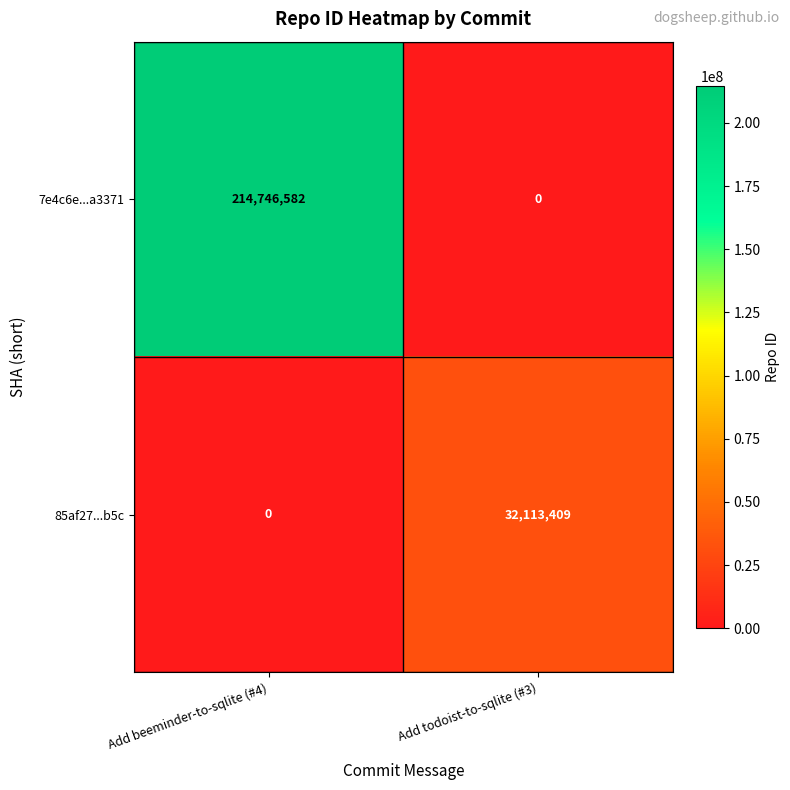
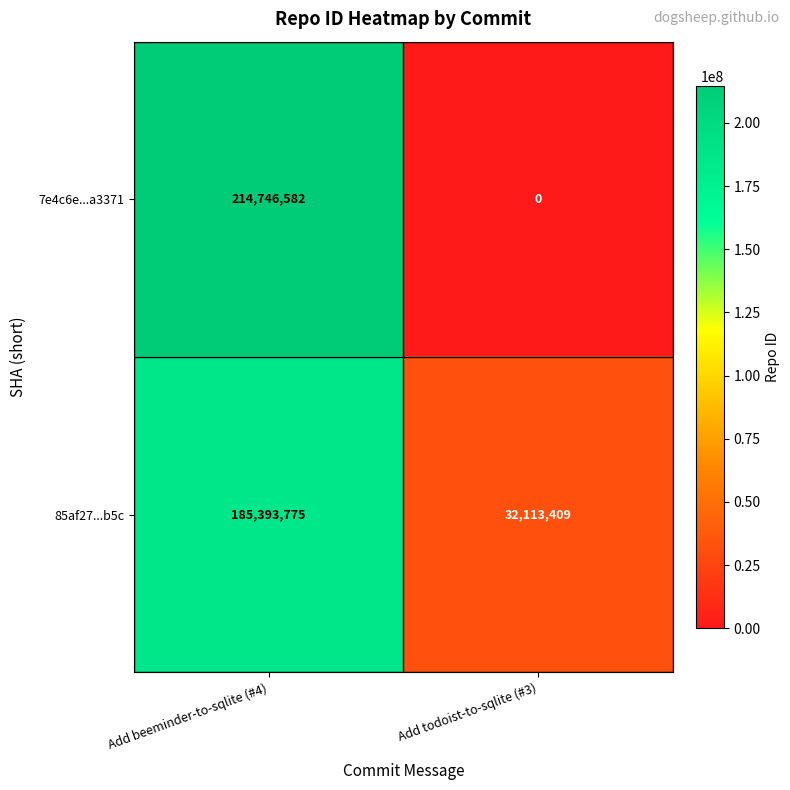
85af27...b5c, Add beeminder-to-sqlite (#4): 0 -> 185,393,775
